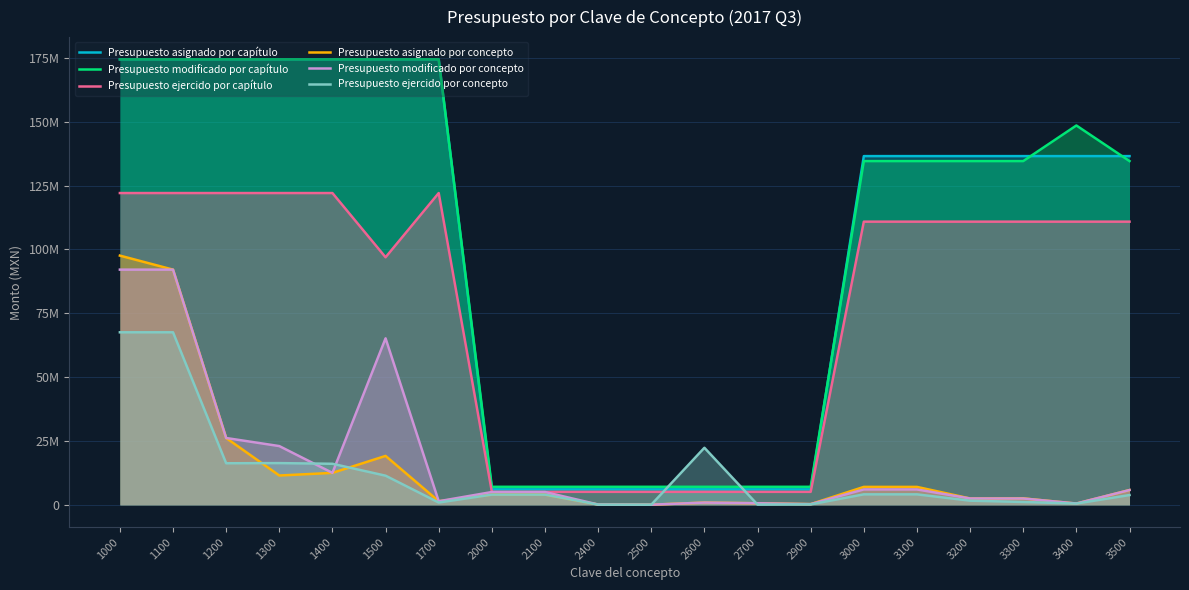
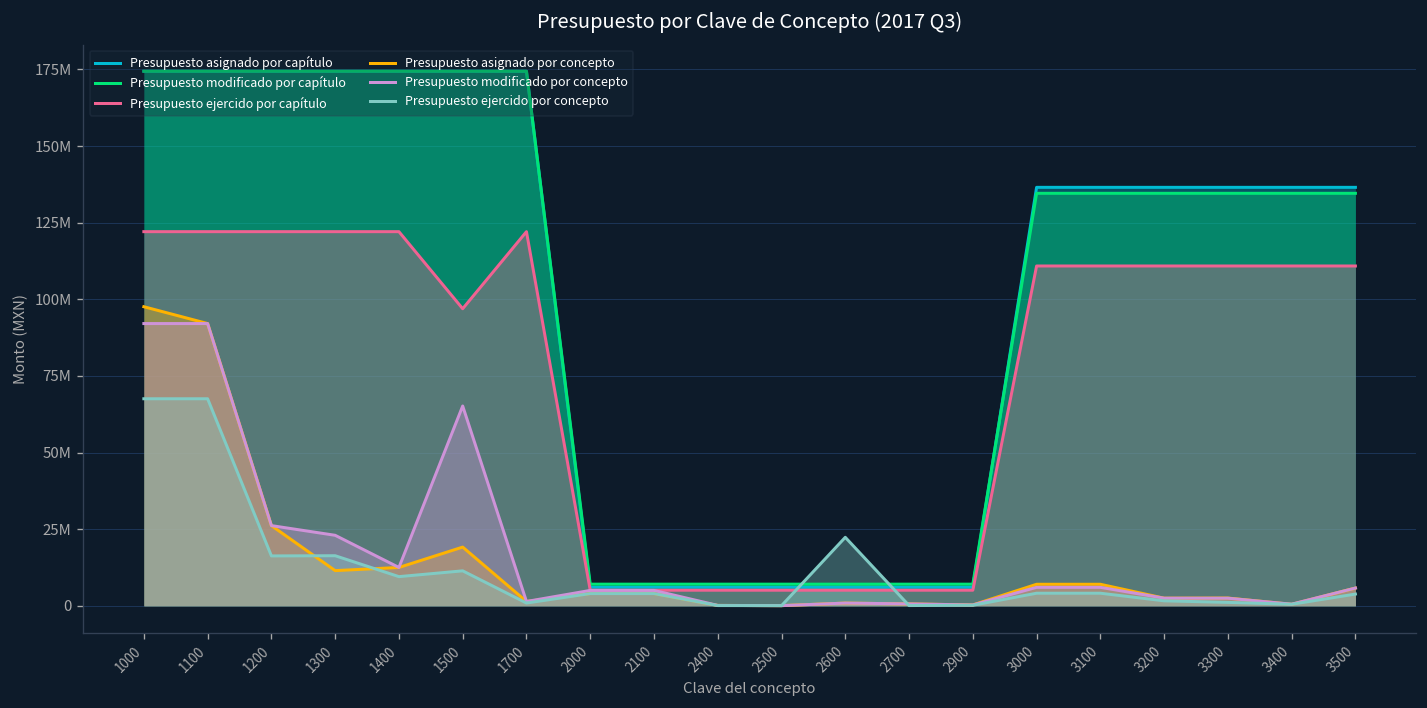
Presupuesto ejercido por concepto, 1400: 16000000 -> 10000000
Presupuesto modificado por capítulo, 3400: 149000000 -> 135000000
